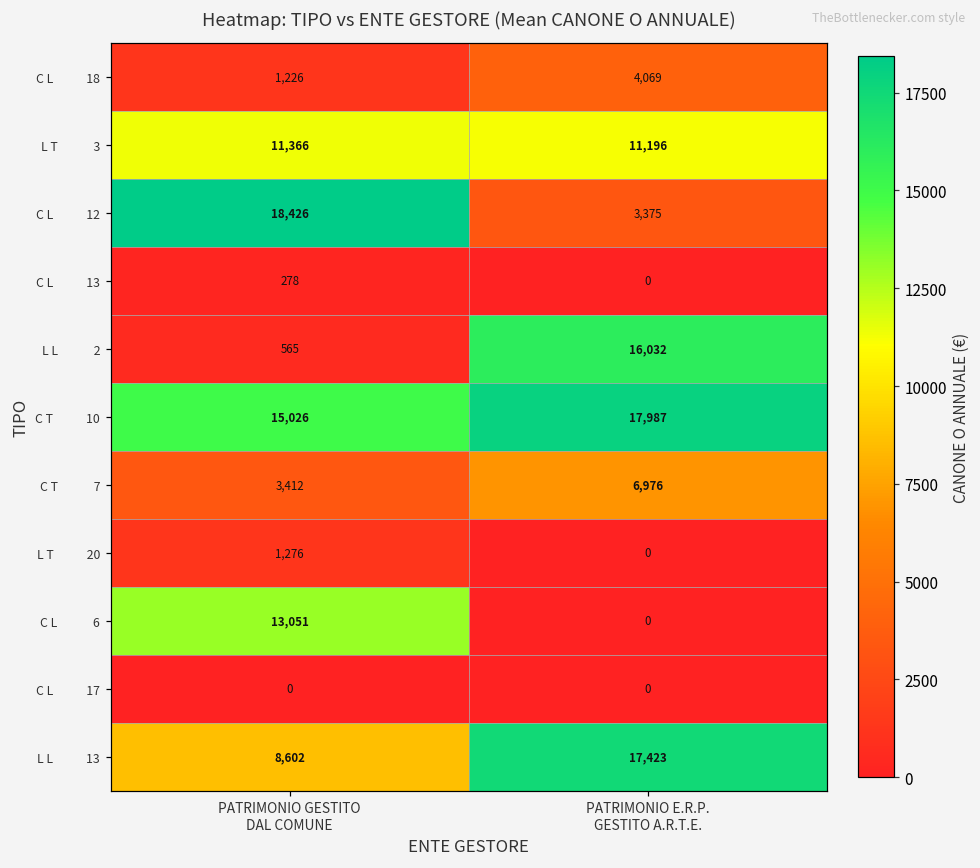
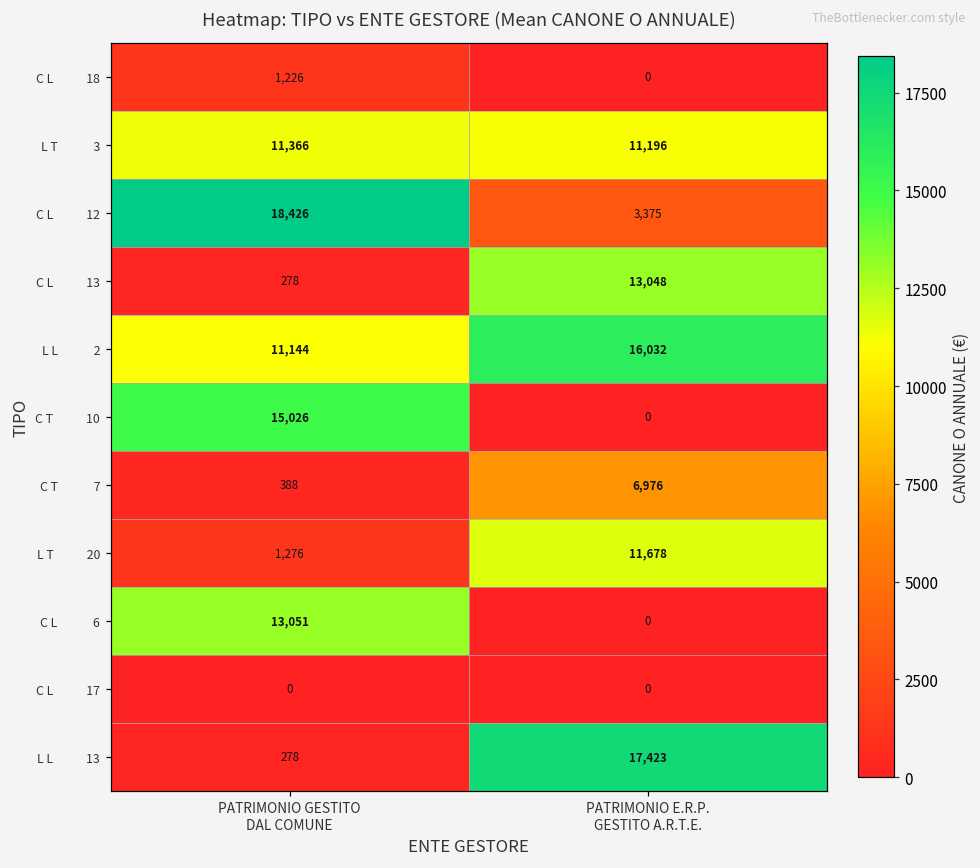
C L 18, PATRIMONIO E.R.P. GESTITO A.R.T.E.: 4,069 -> 0
C L 13, PATRIMONIO E.R.P. GESTITO A.R.T.E.: 0 -> 13,048
L L 2, PATRIMONIO GESTITO DAL COMUNE: 565 -> 11,144
C T 10, PATRIMONIO E.R.P. GESTITO A.R.T.E.: 17,987 -> 0
C T 7, PATRIMONIO GESTITO DAL COMUNE: 3,412 -> 388
L T 20, PATRIMONIO E.R.P. GESTITO A.R.T.E.: 0 -> 11,678
L L 13, PATRIMONIO GESTITO DAL COMUNE: 8,602 -> 278
